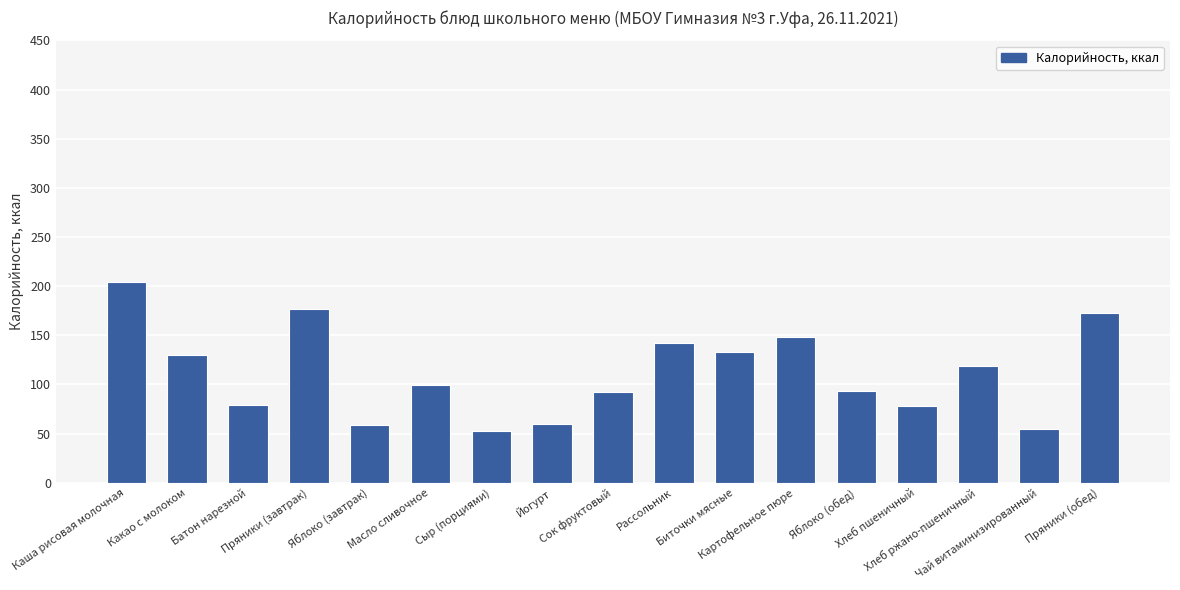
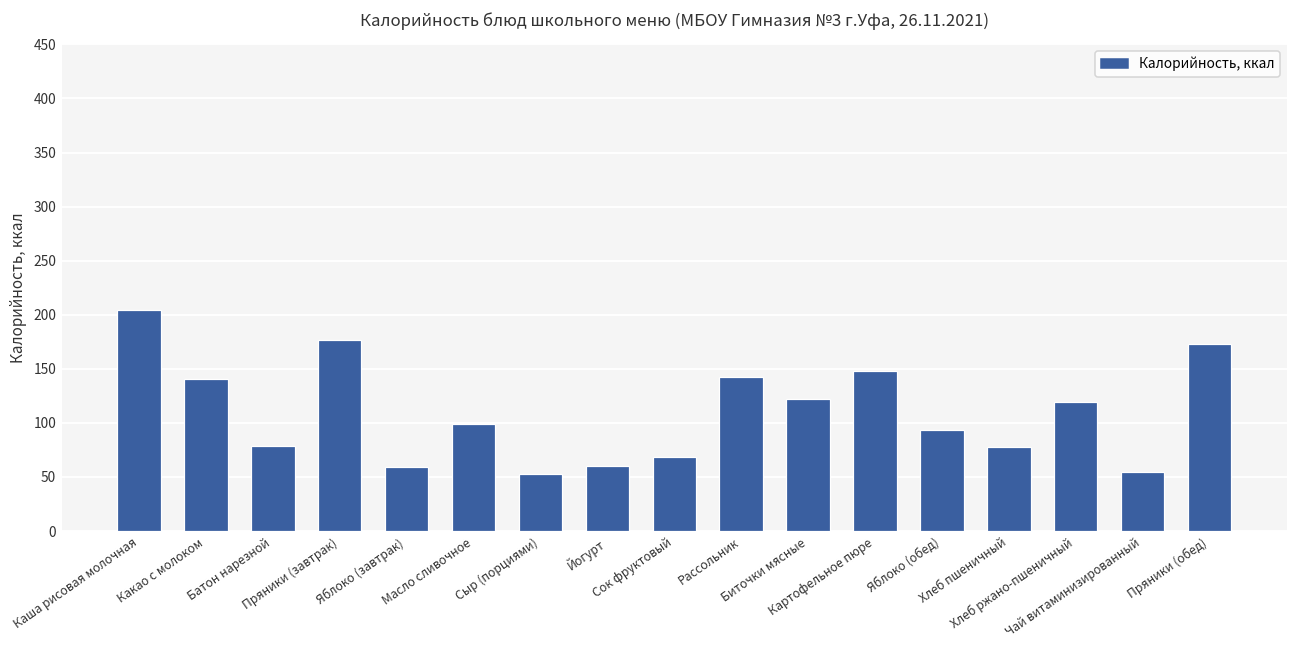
Какао с молоком: 130 -> 140
Сок фруктовый: 90 -> 70
Биточки мясные: 130 -> 120
